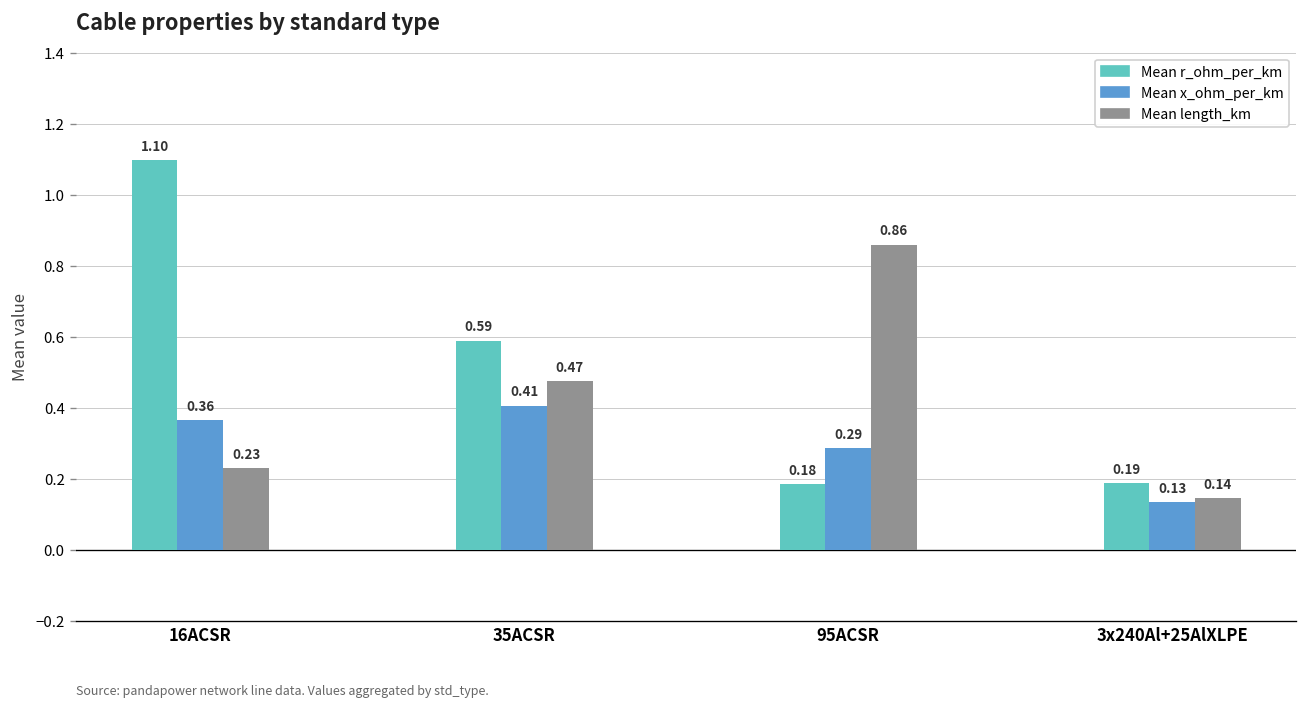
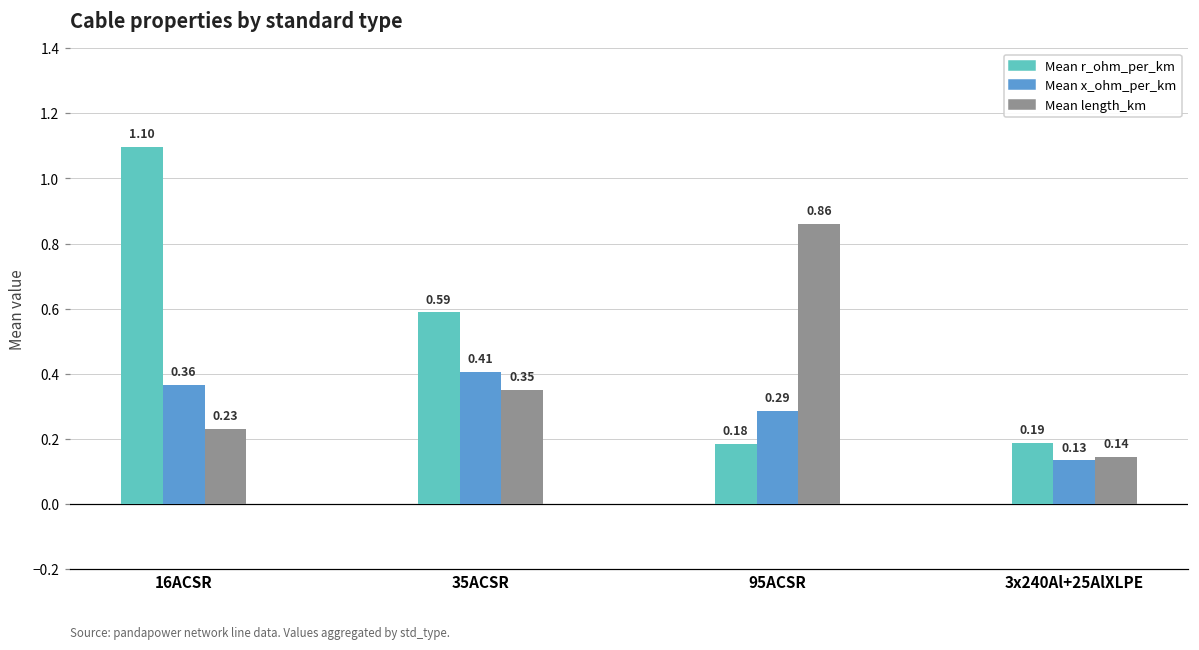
Mean length_km, 35ACSR: 0.47 -> 0.35
